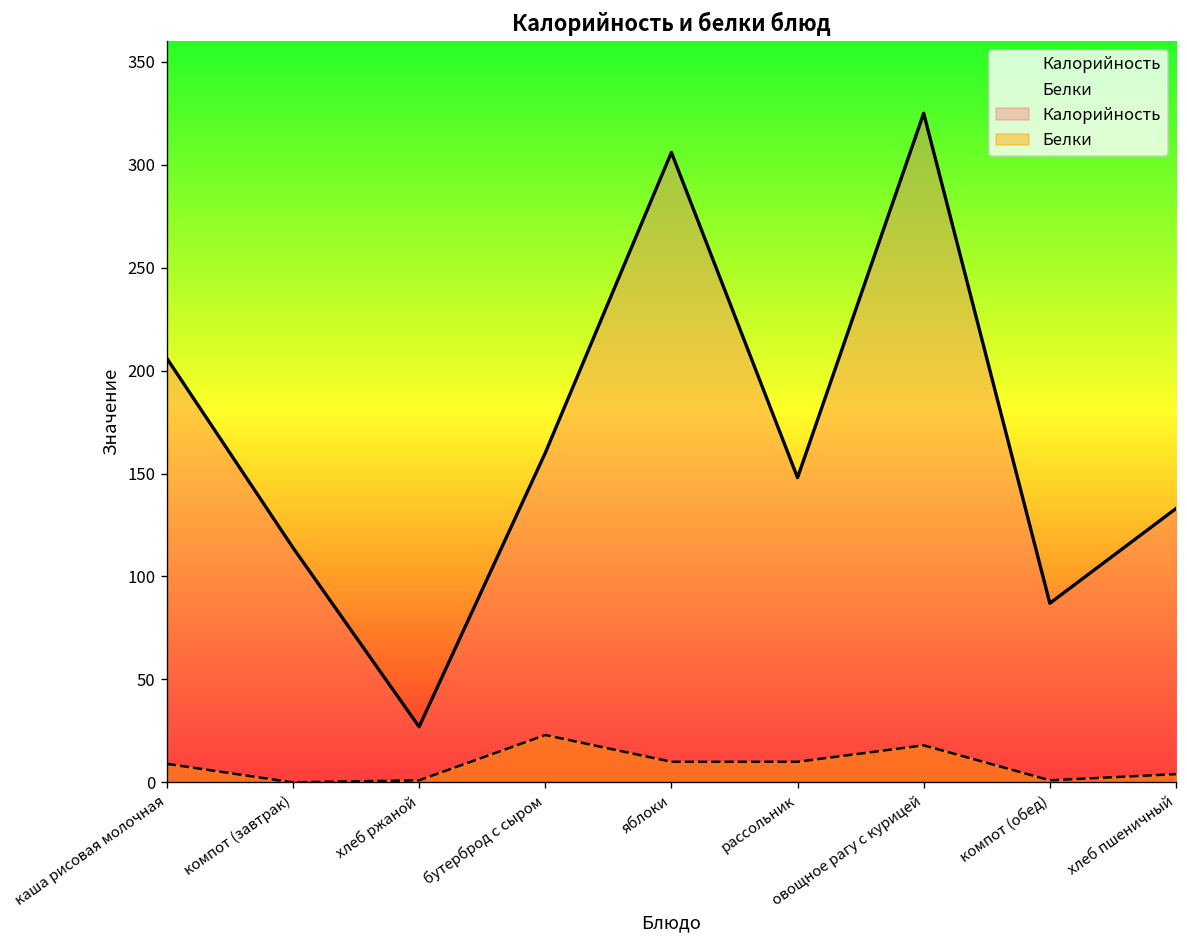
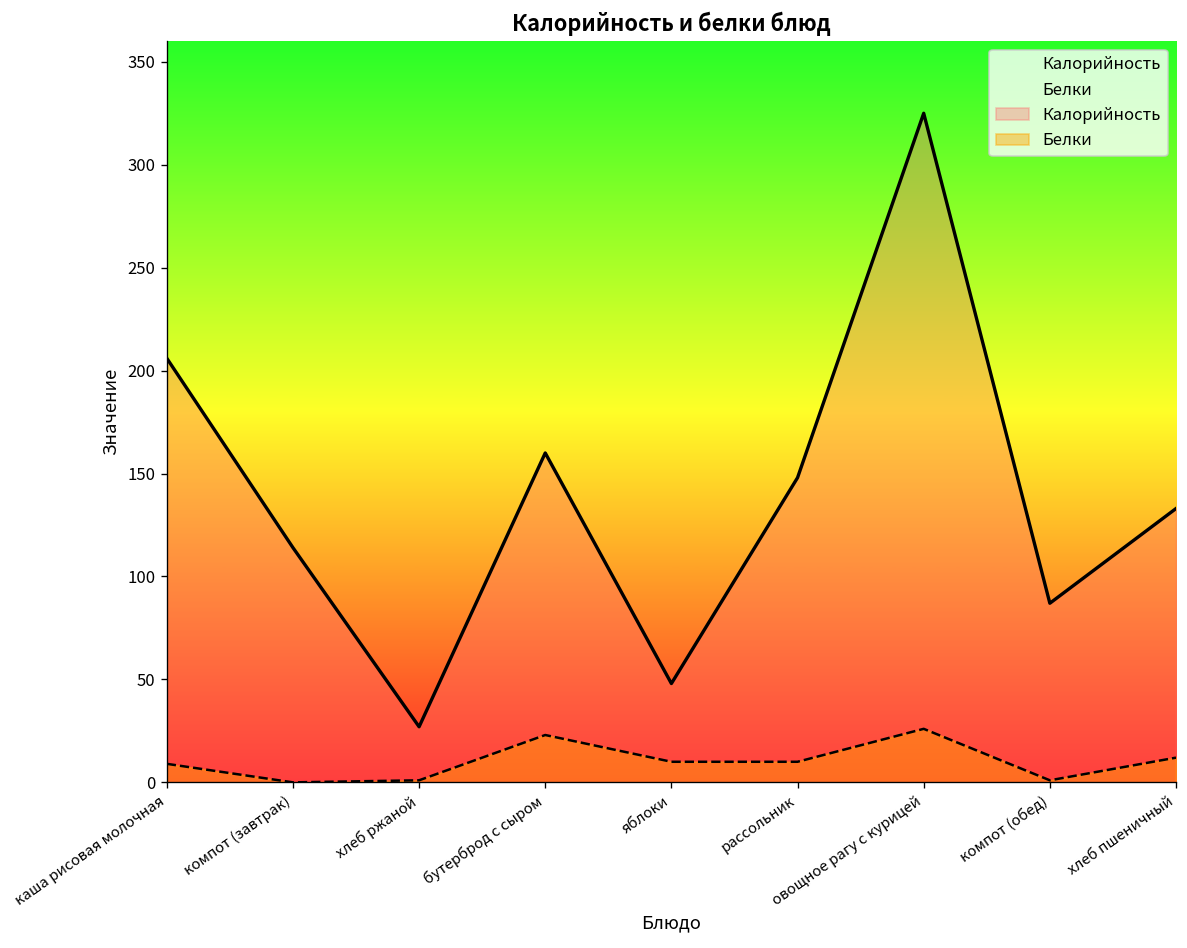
Калорийность, яблоки: 306 -> 48
Белки, овощное рагу с курицей: 18 -> 26
Белки, хлеб пшеничный: 4 -> 12
